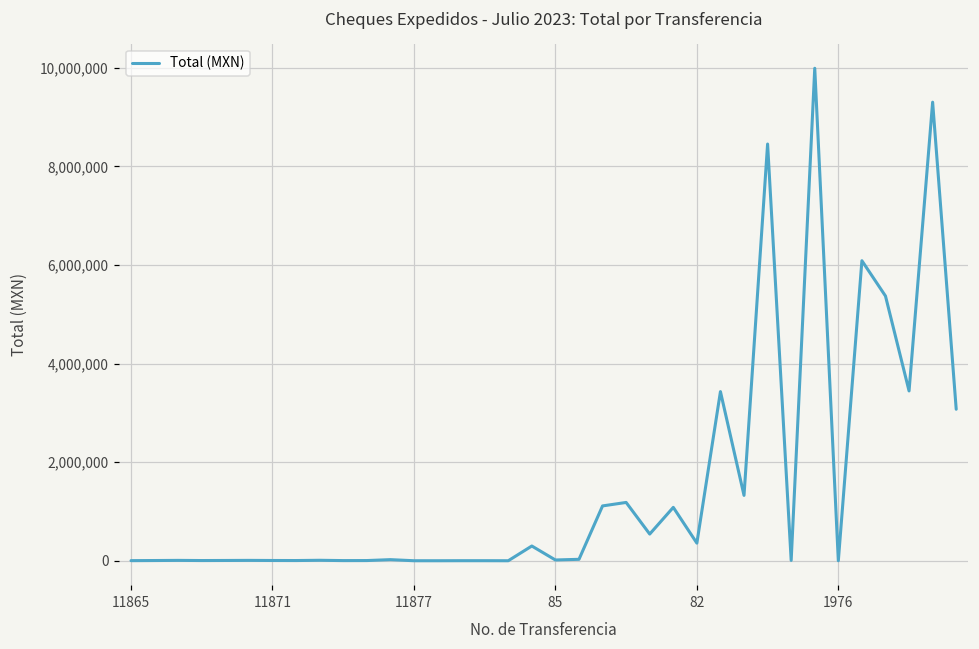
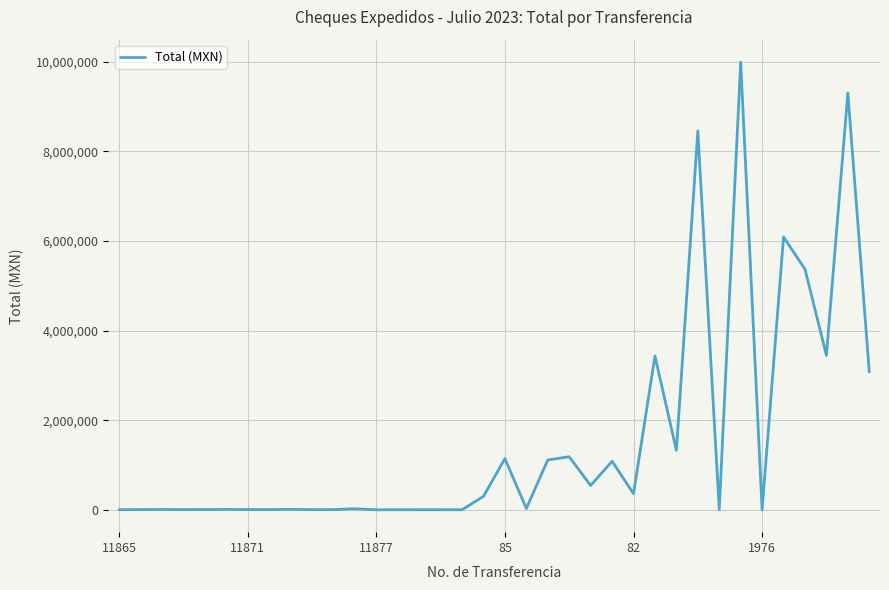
85: 0 -> 1,100,000
